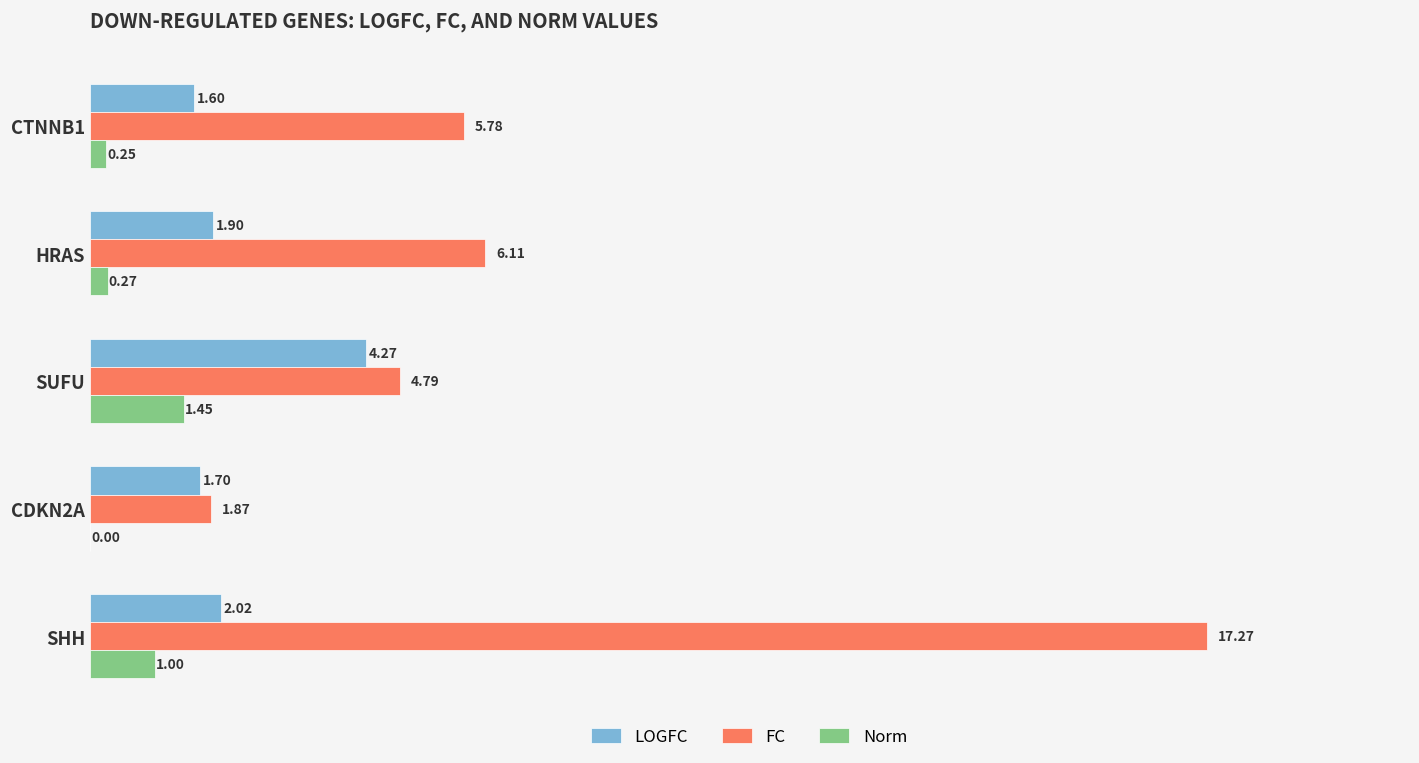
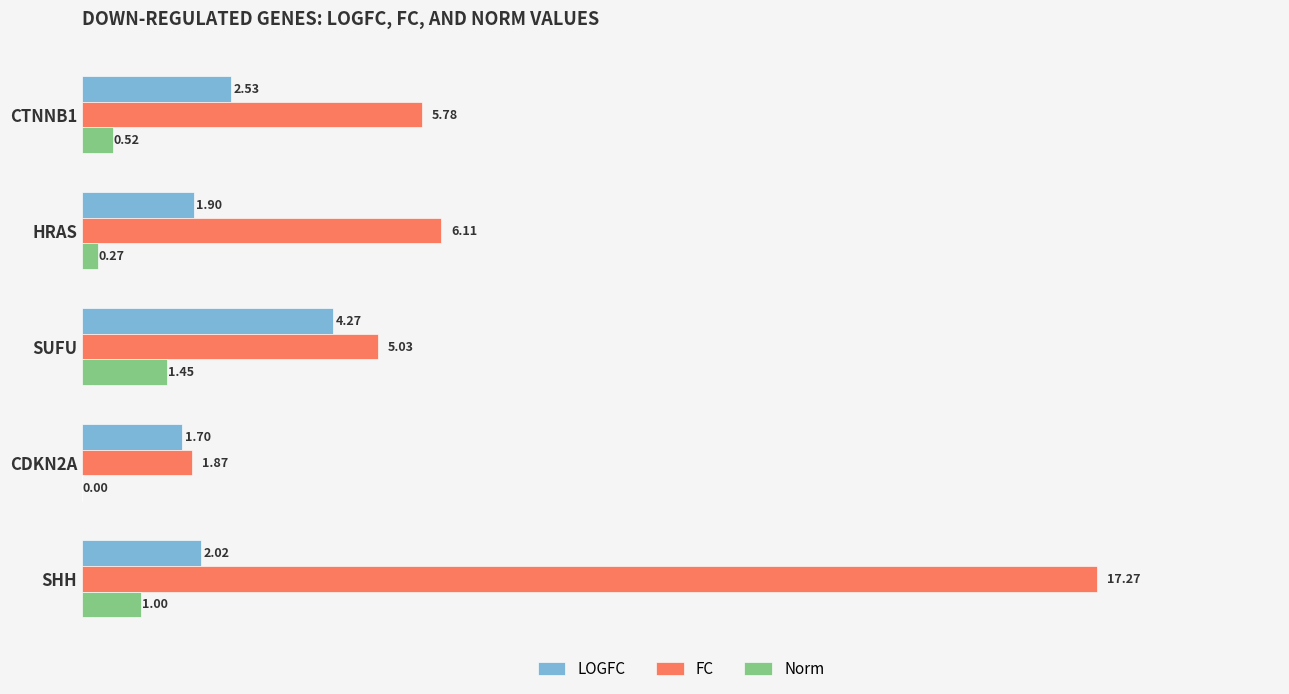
LOGFC, CTNNB1: 1.60 -> 2.53
Norm, CTNNB1: 0.25 -> 0.52
FC, SUFU: 4.79 -> 5.03
